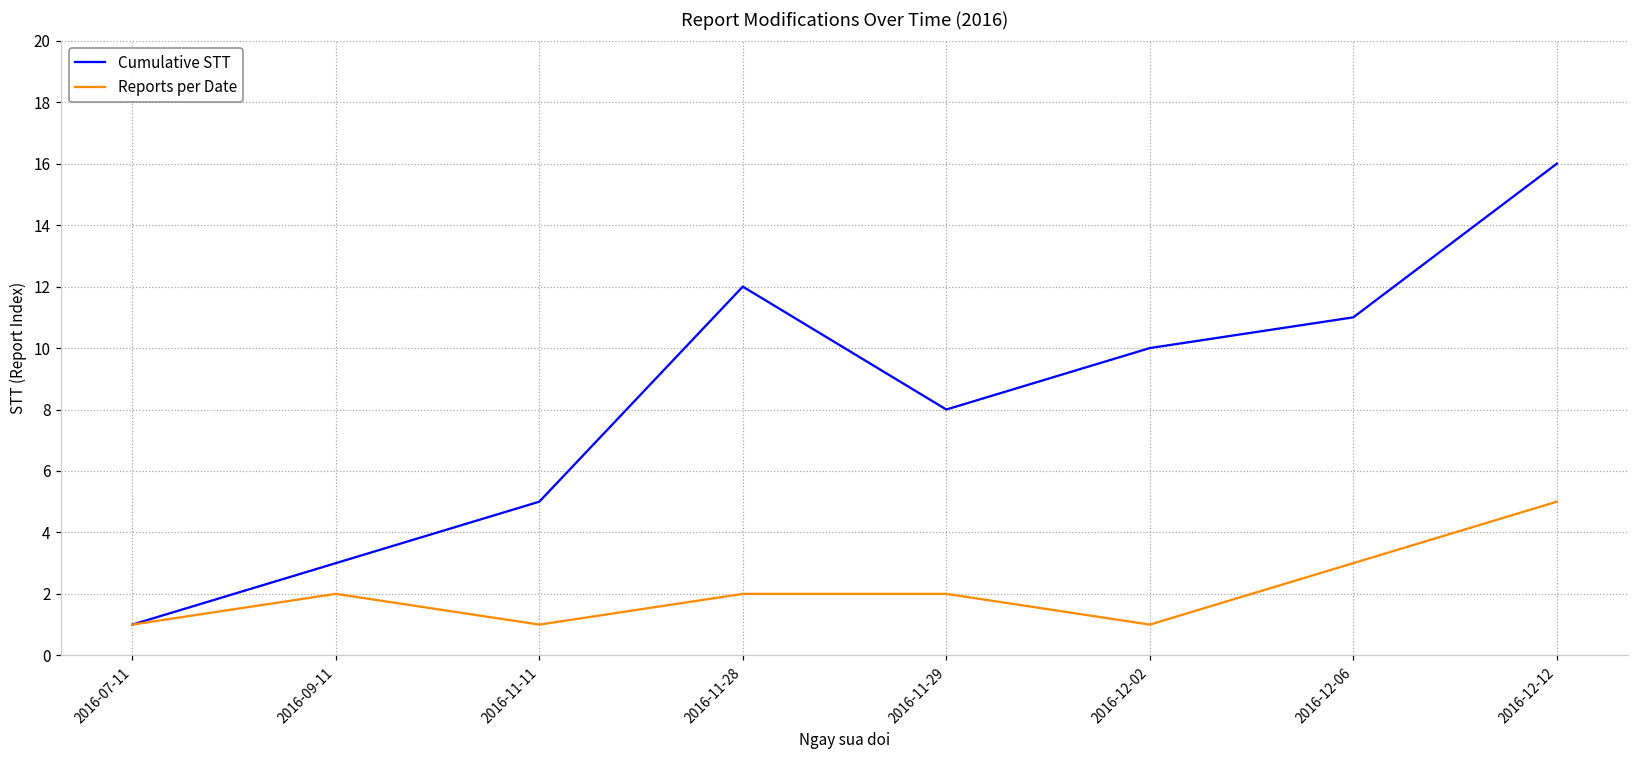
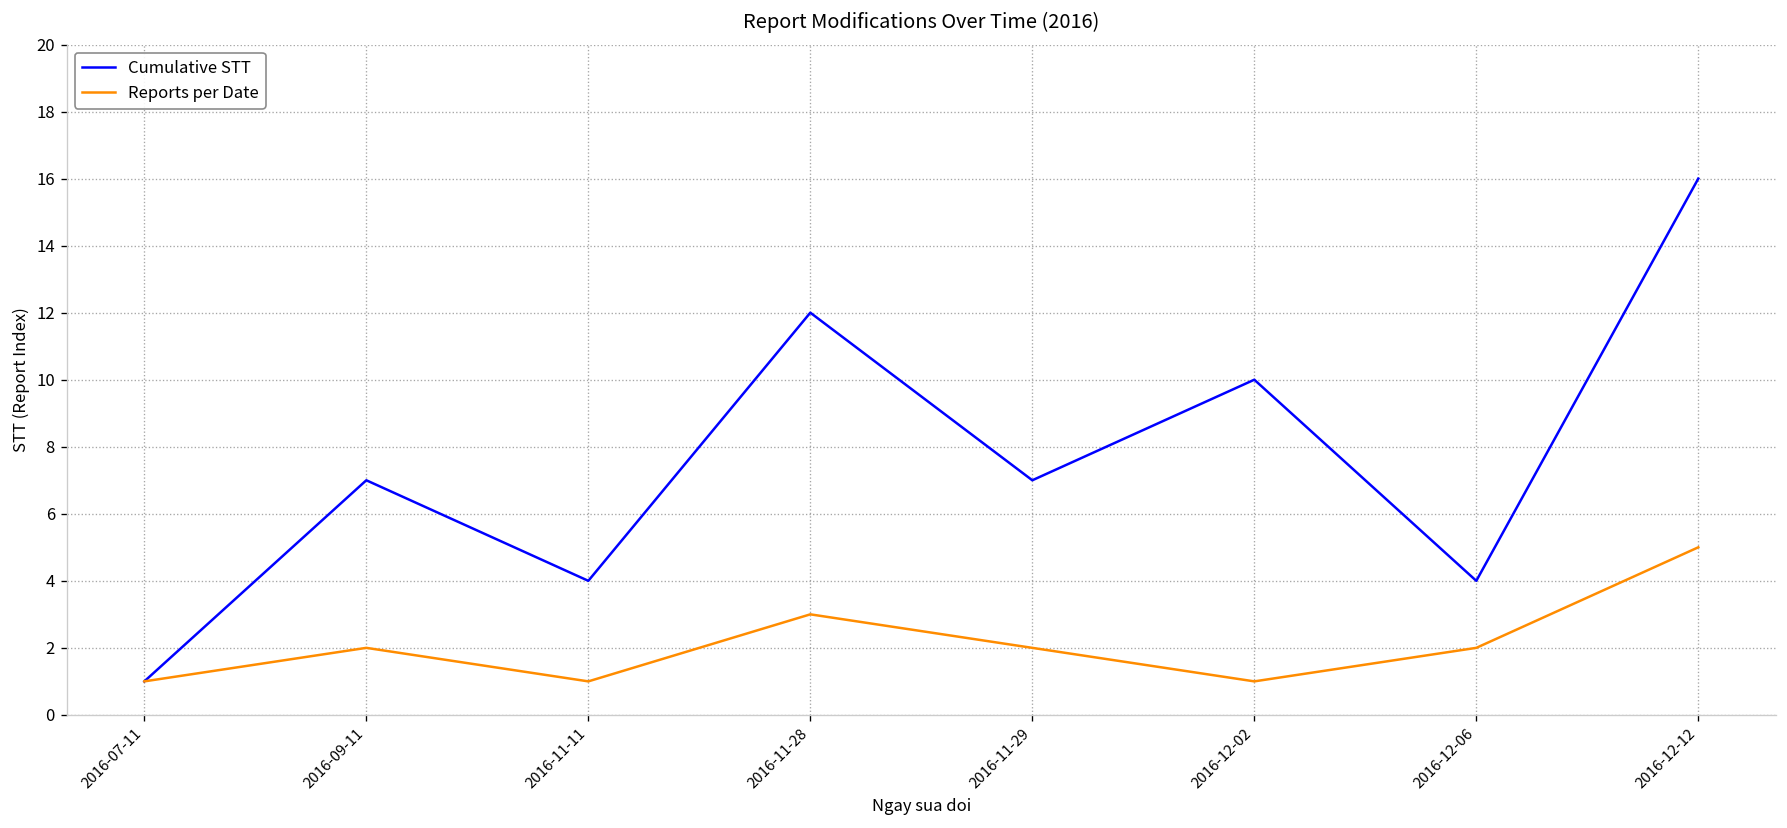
Cumulative STT, 2016-09-11: 3 -> 7
Cumulative STT, 2016-11-11: 5 -> 4
Reports per Date, 2016-11-28: 2 -> 3
Cumulative STT, 2016-11-29: 8 -> 7
Cumulative STT, 2016-12-06: 11 -> 4
Reports per Date, 2016-12-06: 3 -> 2
